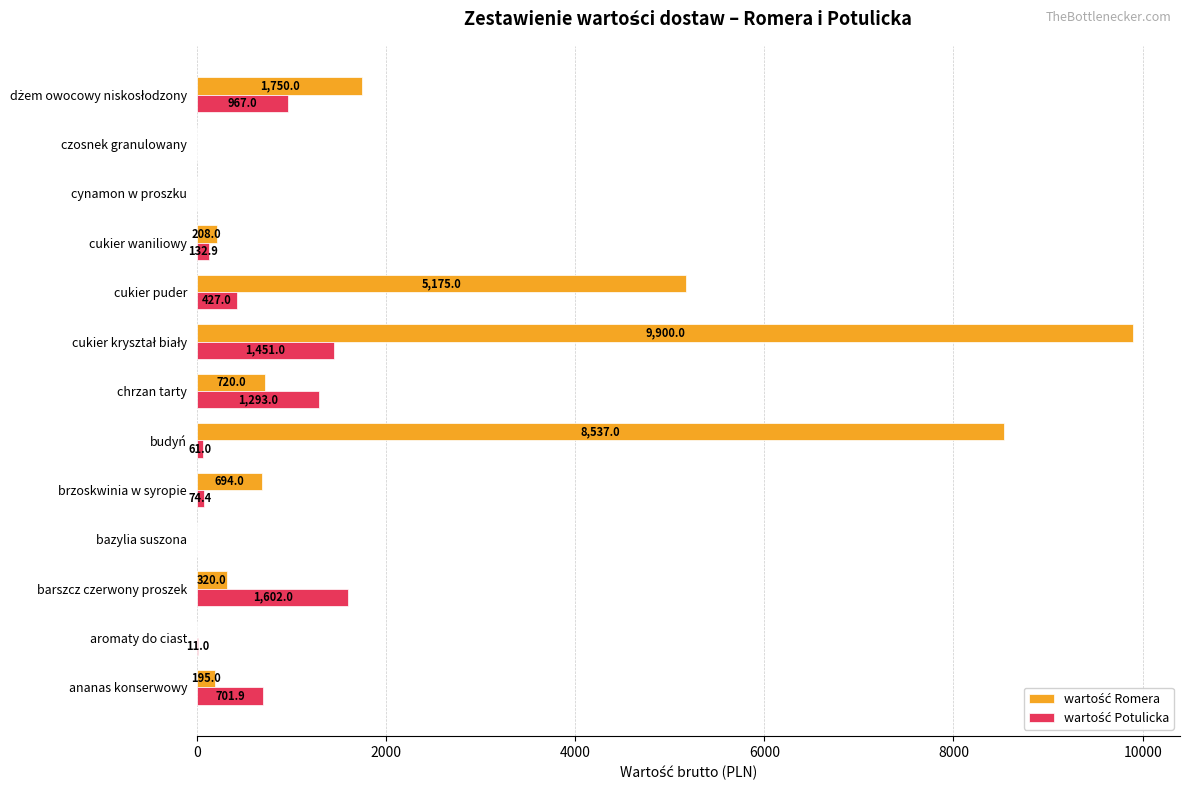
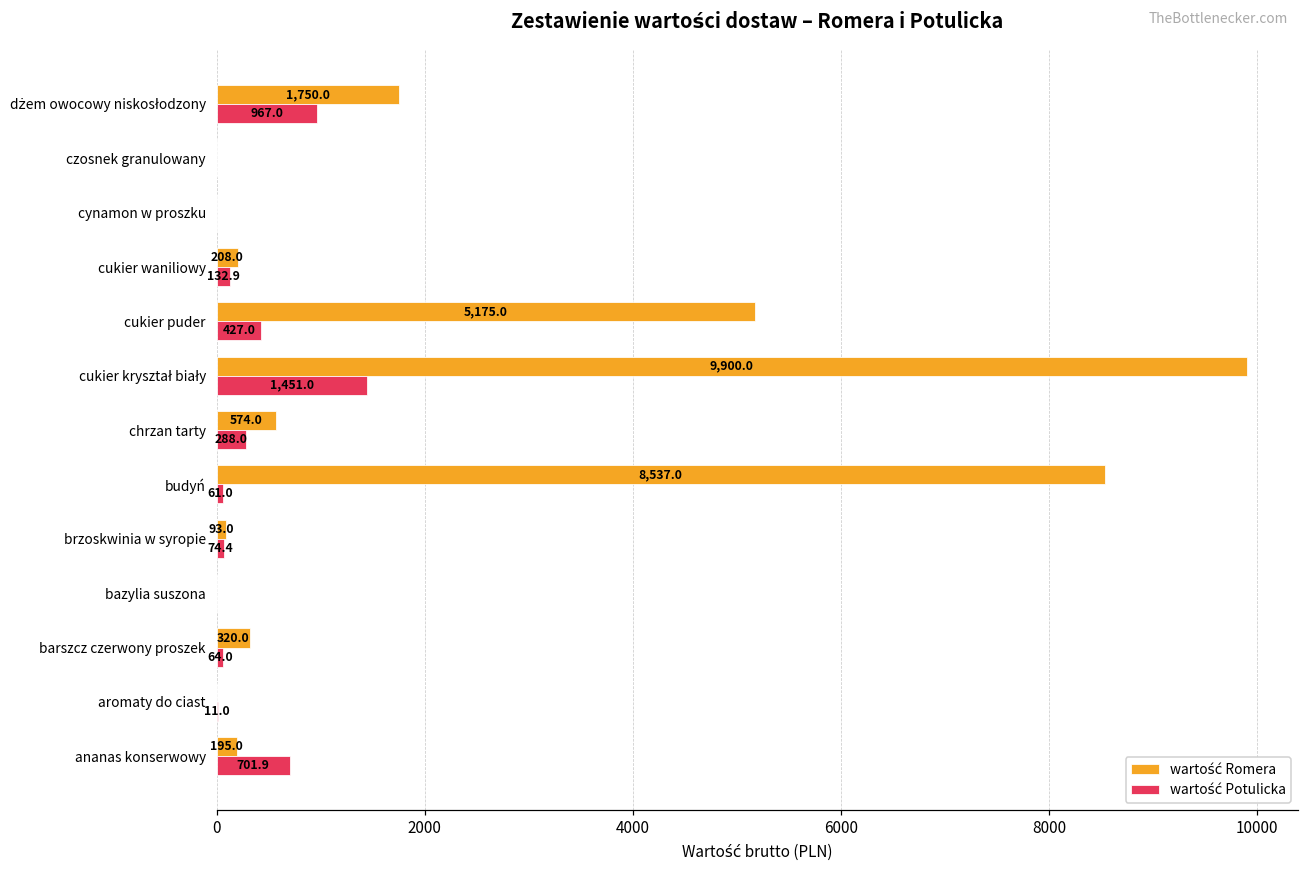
wartość Romera, chrzan tarty: 720.0 -> 574.0
wartość Potulicka, chrzan tarty: 1,293.0 -> 288.0
wartość Romera, brzoskwinia w syropie: 694.0 -> 93.0
wartość Potulicka, barszcz czerwony proszek: 1,602.0 -> 64.0
